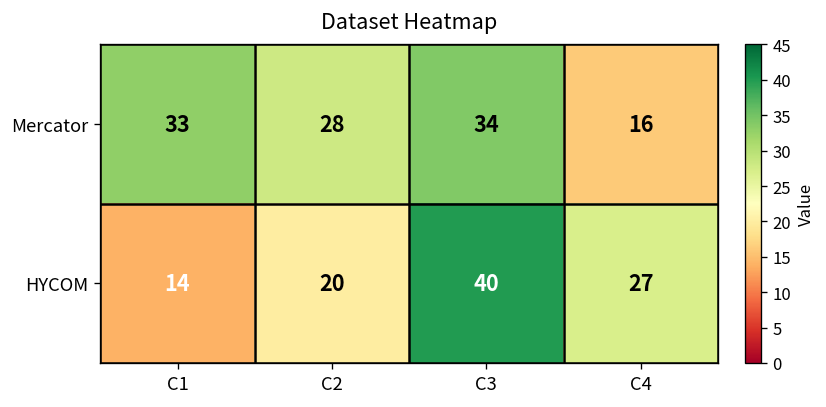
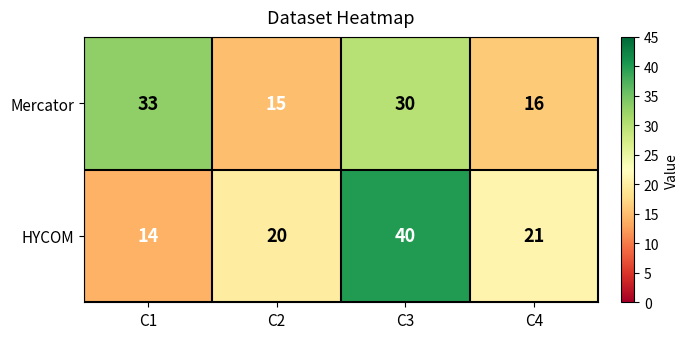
Mercator, C2: 28 -> 15
Mercator, C3: 34 -> 30
HYCOM, C4: 27 -> 21
